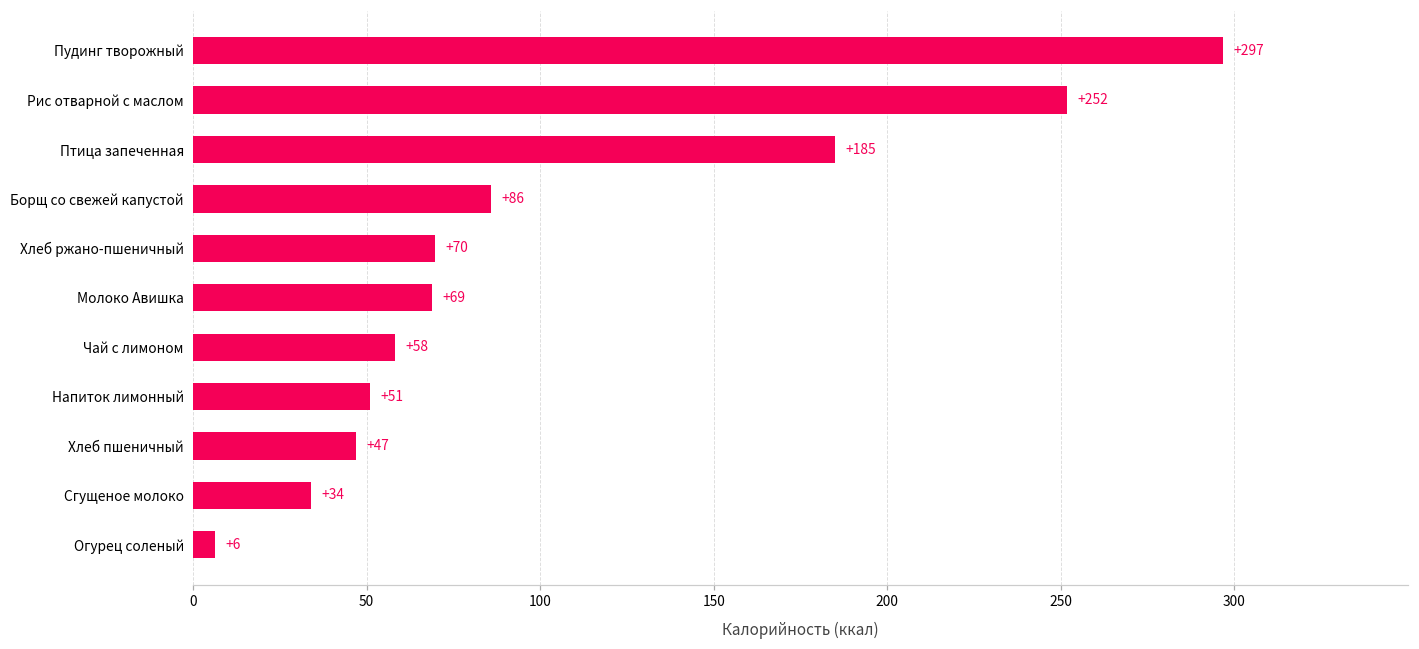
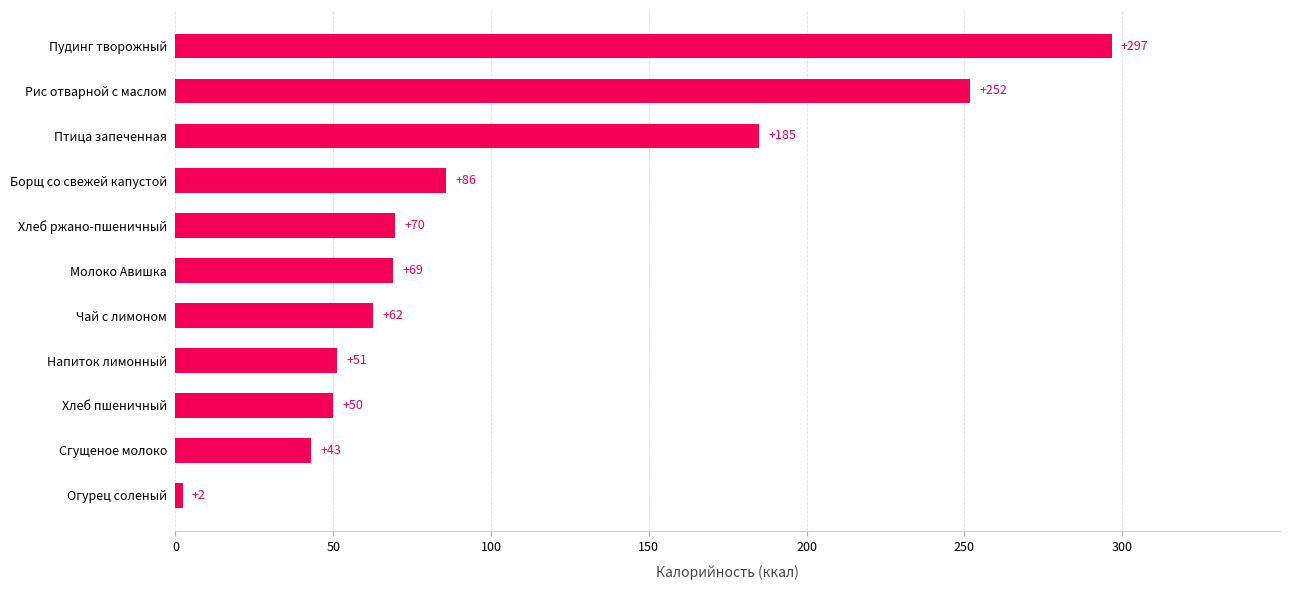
Чай с лимоном: +58 -> +62
Хлеб пшеничный: +47 -> +50
Сгущеное молоко: +34 -> +43
Огурец соленый: +6 -> +2
